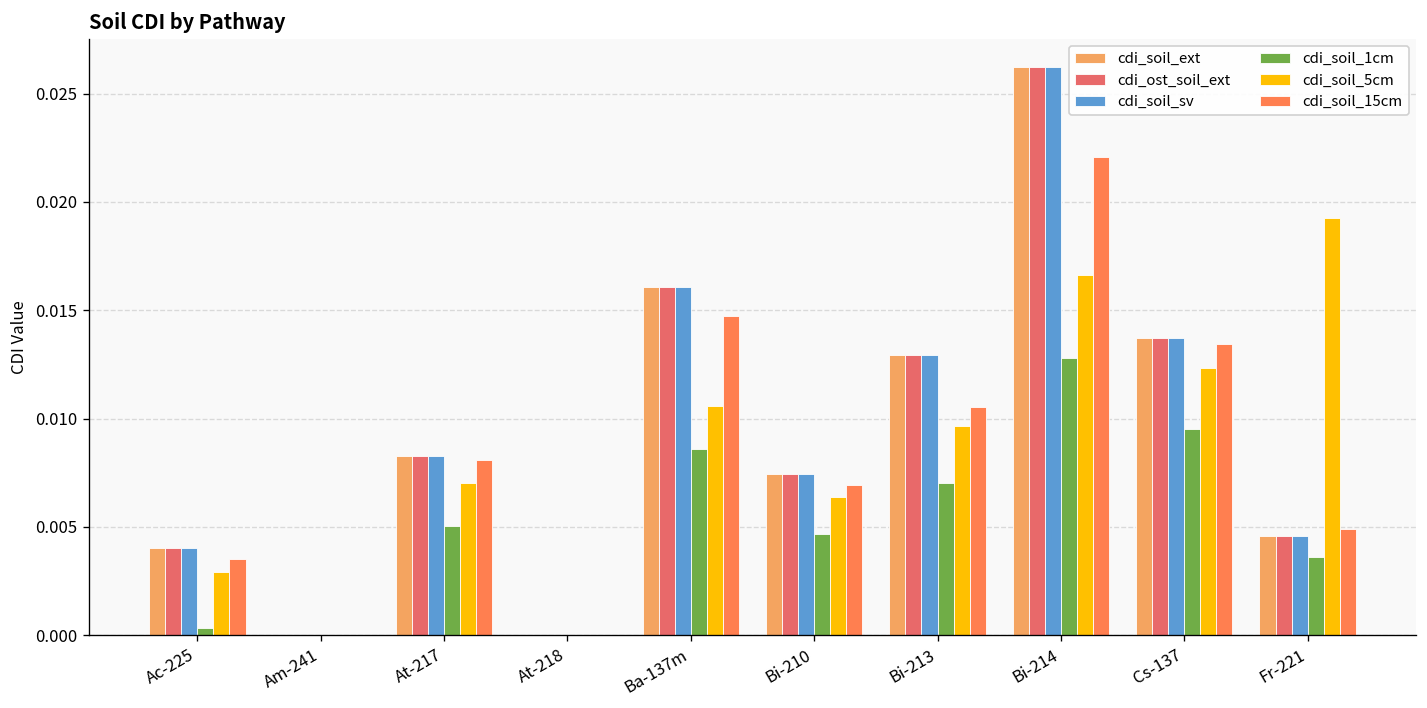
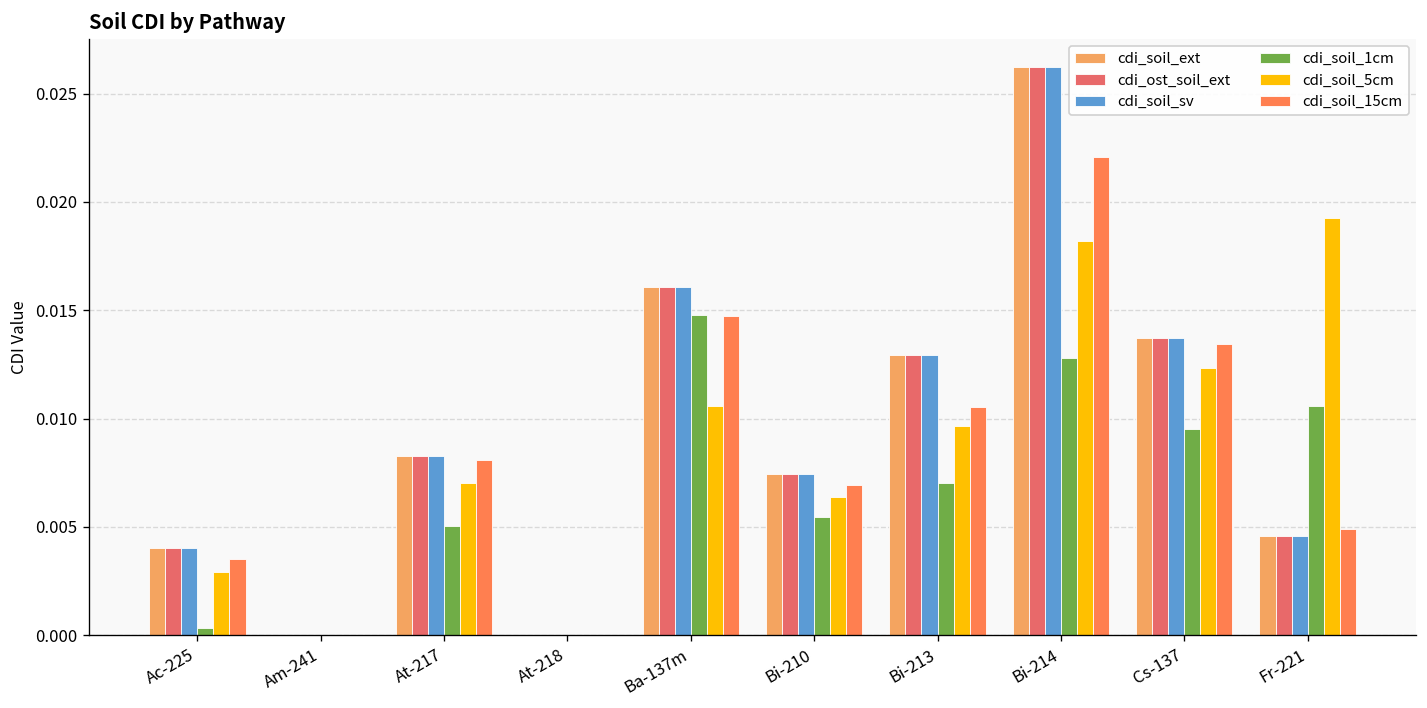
cdi_soil_1cm, Ba-137m: 0.0086 -> 0.0148
cdi_soil_1cm, Bi-210: 0.0047 -> 0.0055
cdi_soil_5cm, Bi-214: 0.0166 -> 0.0182
cdi_soil_1cm, Fr-221: 0.0036 -> 0.0106
